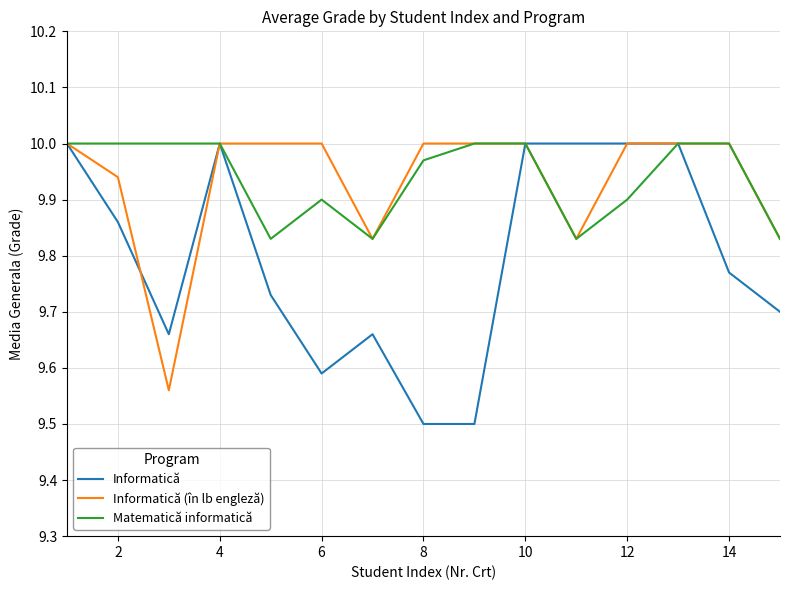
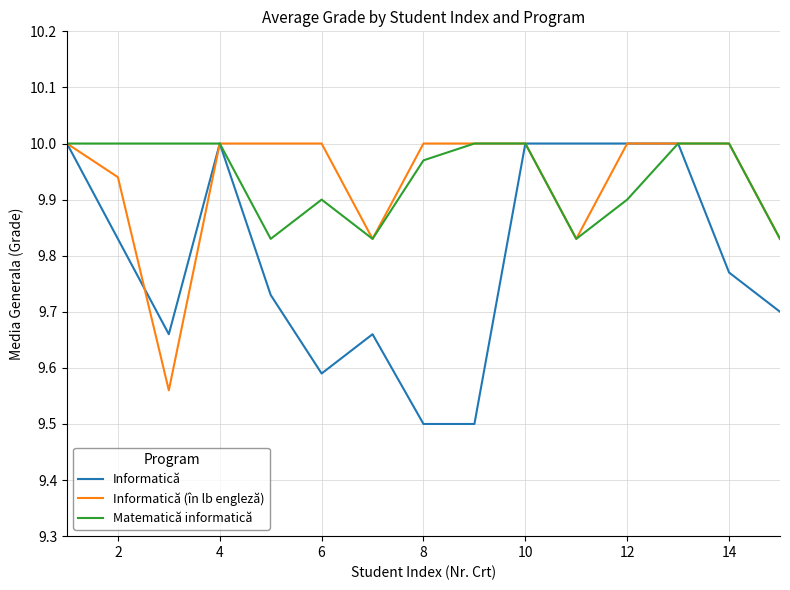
Informatică, 2: 9.86 -> 9.83
